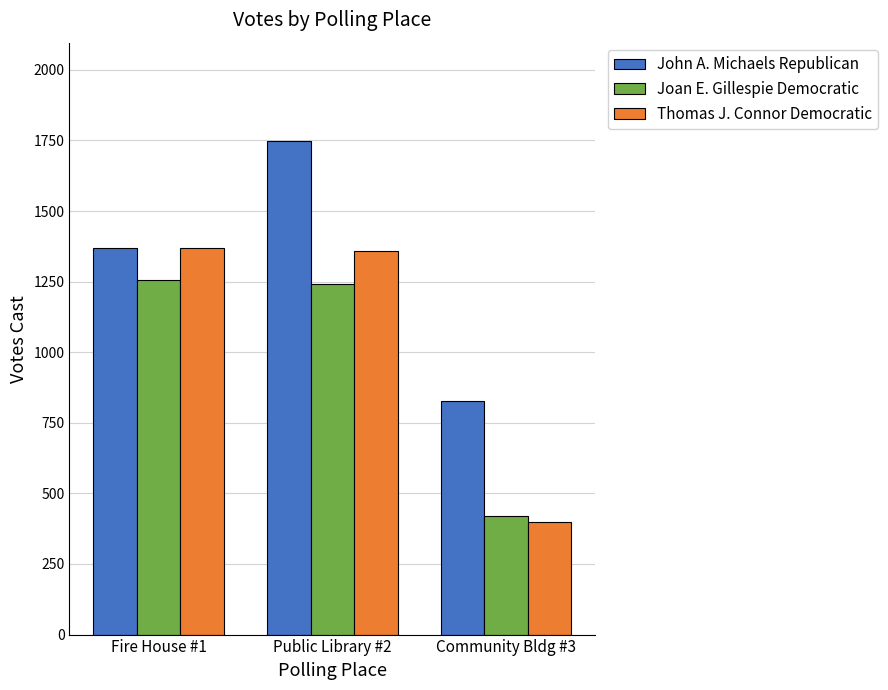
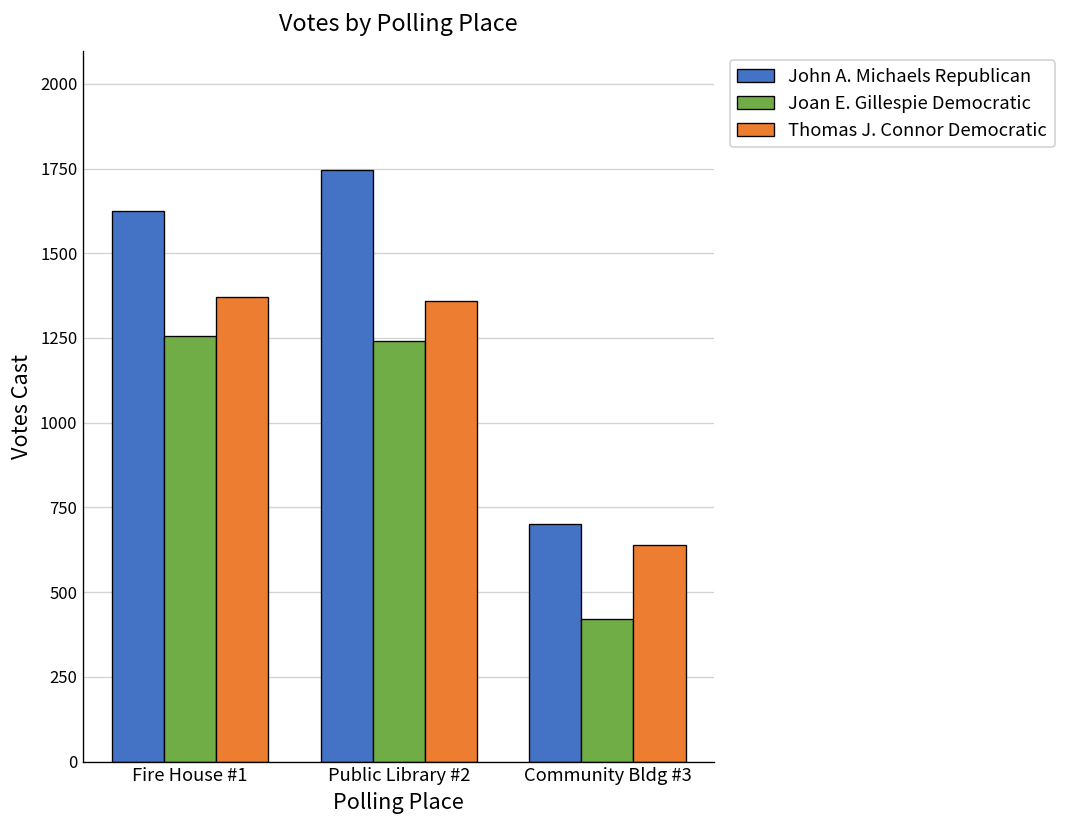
John A. Michaels Republican, Fire House #1: 1370 -> 1630
John A. Michaels Republican, Community Bldg #3: 830 -> 700
Thomas J. Connor Democratic, Community Bldg #3: 400 -> 640
